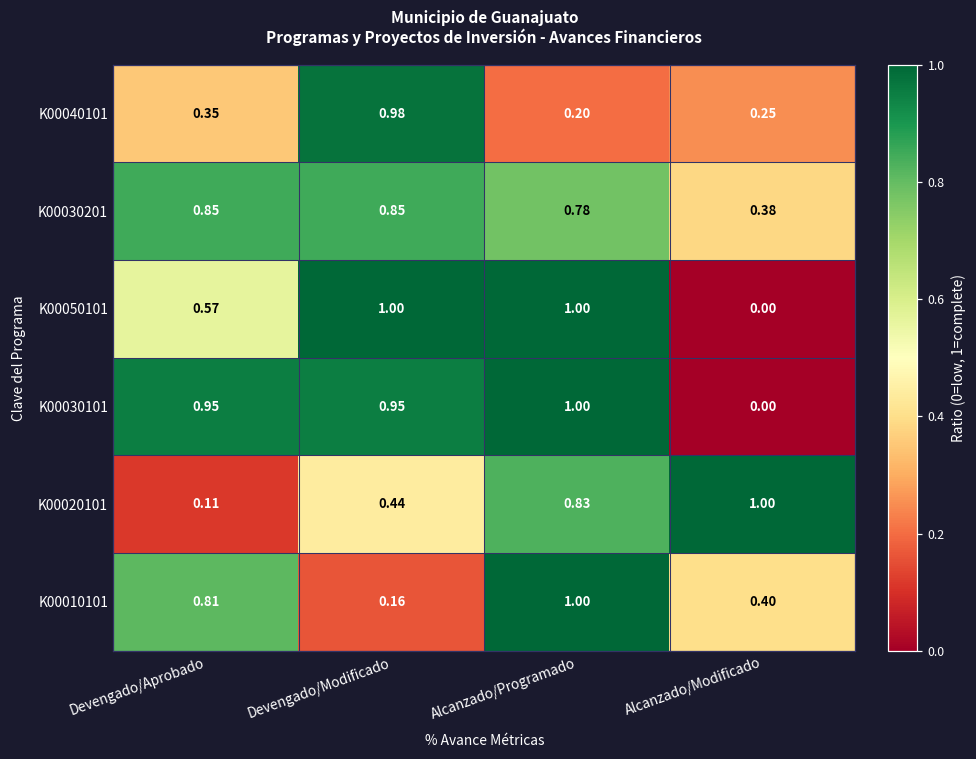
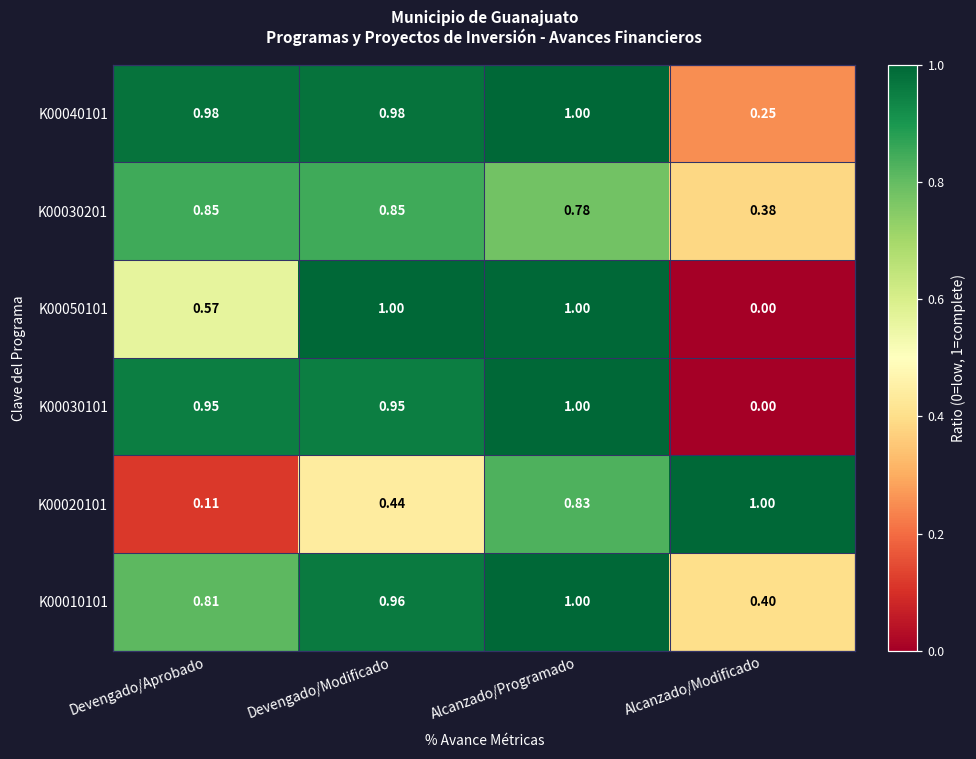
K00040101, Devengado/Aprobado: 0.35 -> 0.98
K00040101, Alcanzado/Programado: 0.20 -> 1.00
K00010101, Devengado/Modificado: 0.16 -> 0.96
